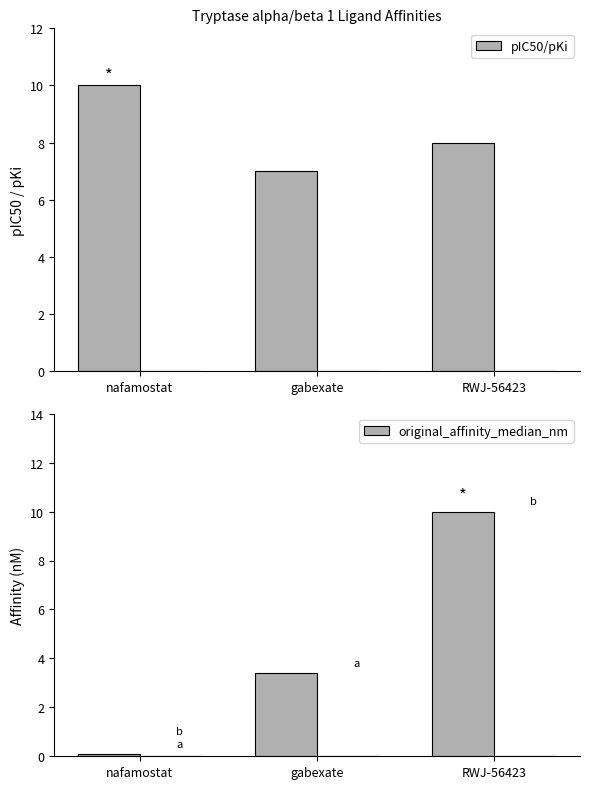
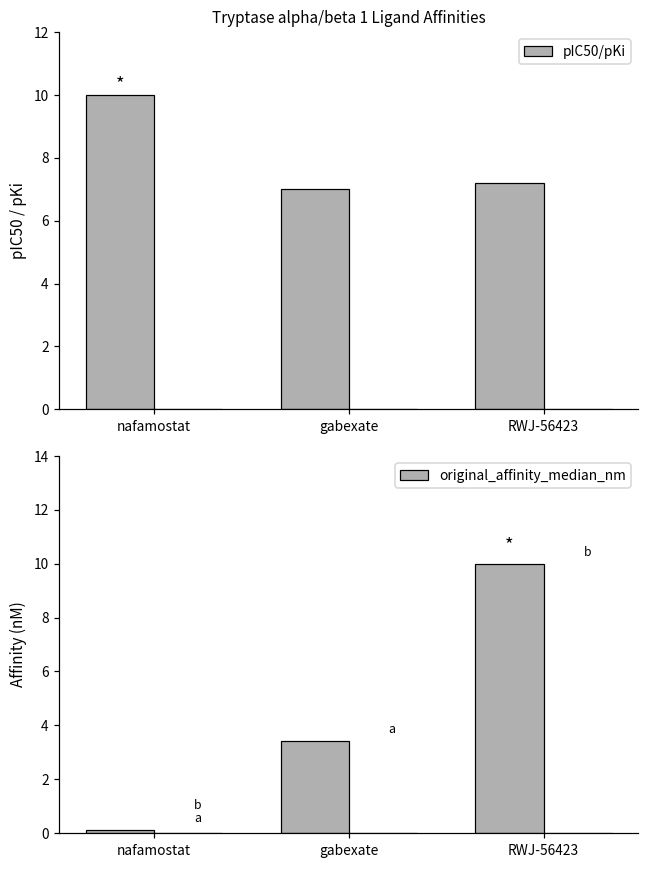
Tryptase alpha/beta 1 Ligand Affinities, pIC50/pKi, RWJ-56423: 8.0 -> 7.2
